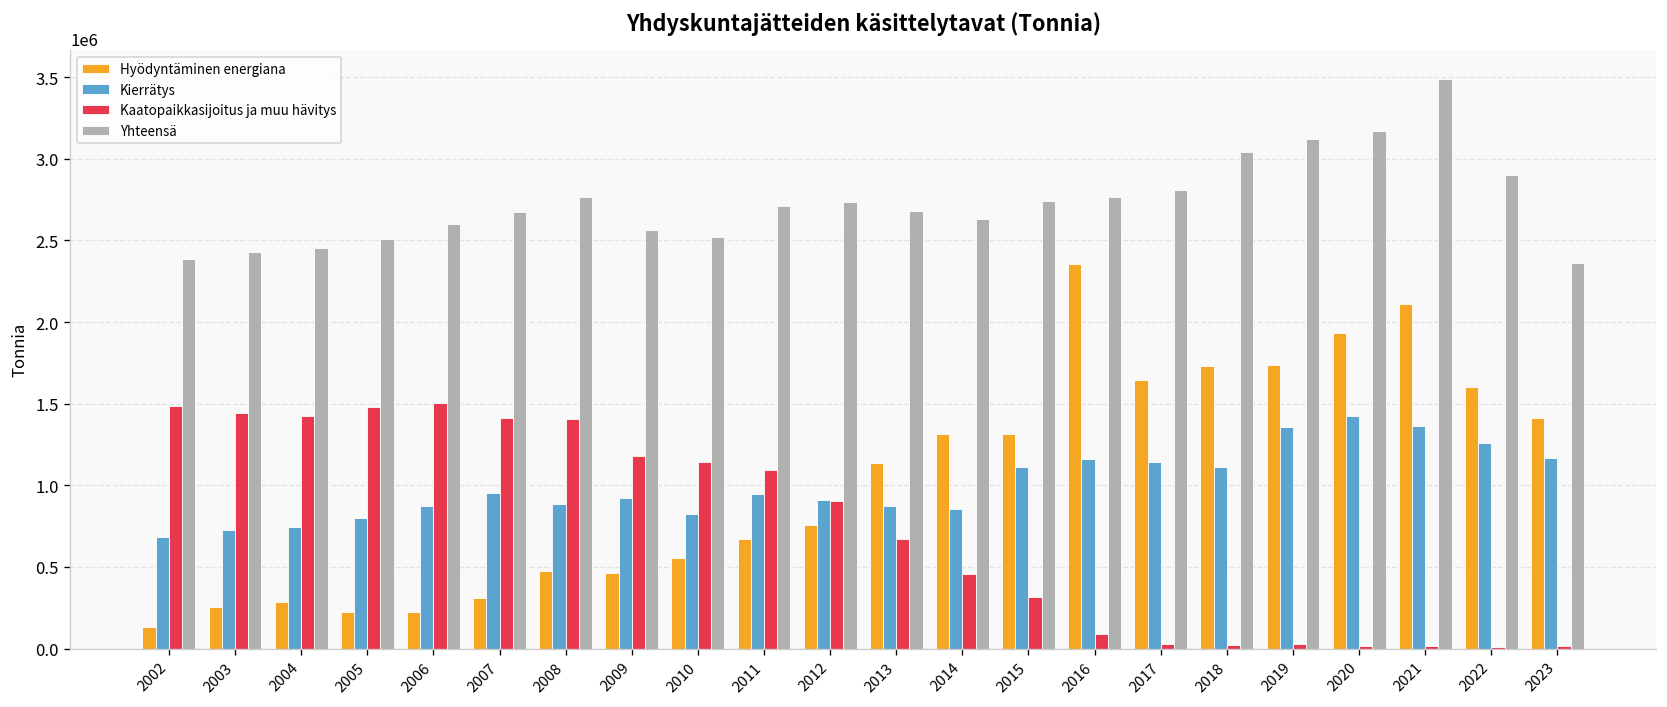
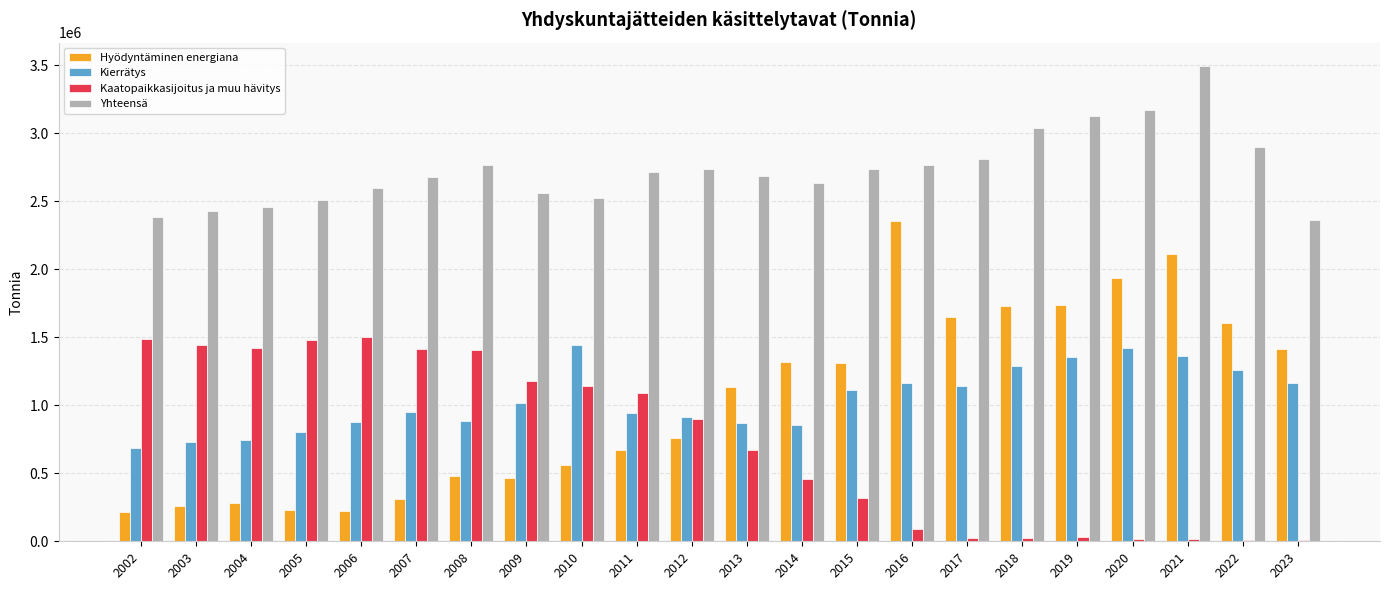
Hyödyntäminen energiana, 2002: 130000 -> 220000
Kierrätys, 2009: 920000 -> 1020000
Kierrätys, 2010: 820000 -> 1450000
Kierrätys, 2018: 1110000 -> 1290000
